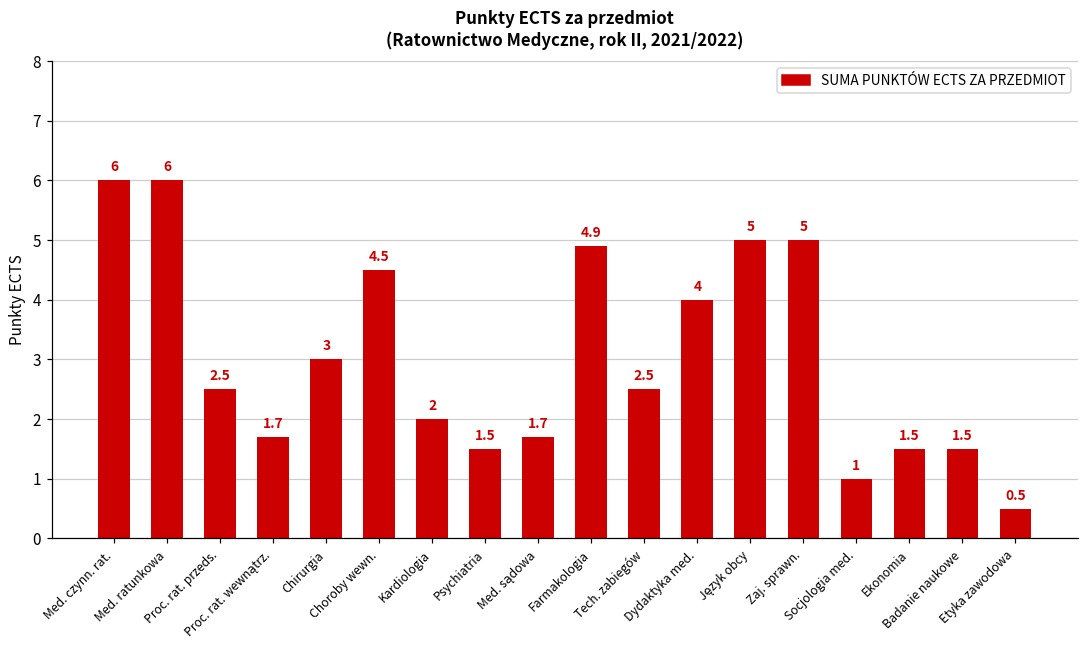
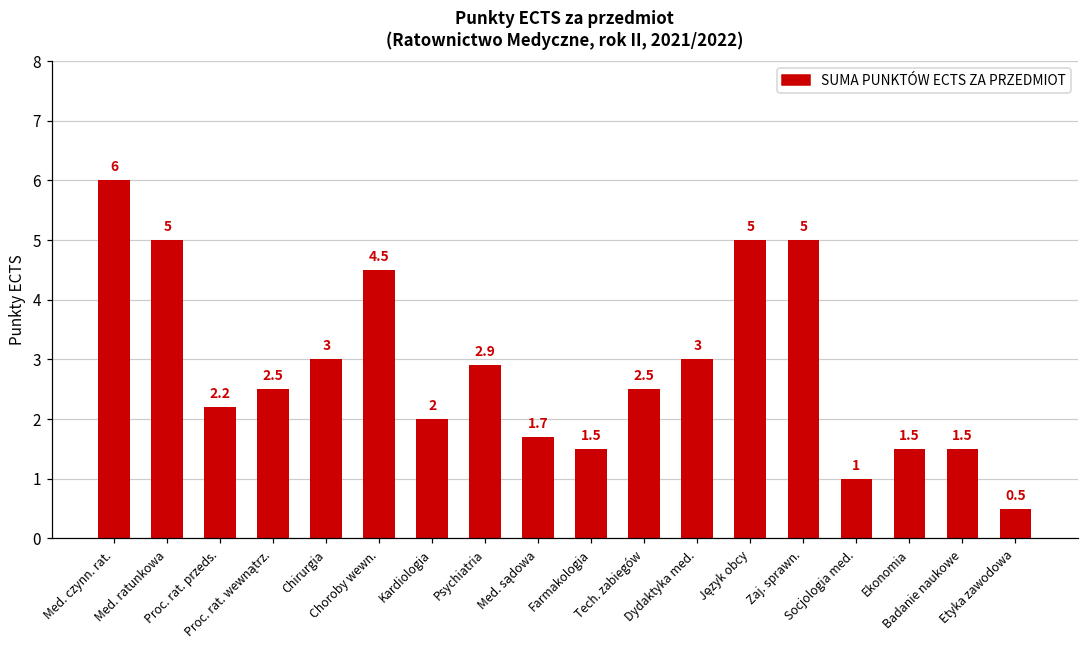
Med. ratunkowa: 6 -> 5
Proc. rat. przeds.: 2.5 -> 2.2
Proc. rat. wewnątrz.: 1.7 -> 2.5
Psychiatria: 1.5 -> 2.9
Farmakologia: 4.9 -> 1.5
Dydaktyka med.: 4 -> 3
